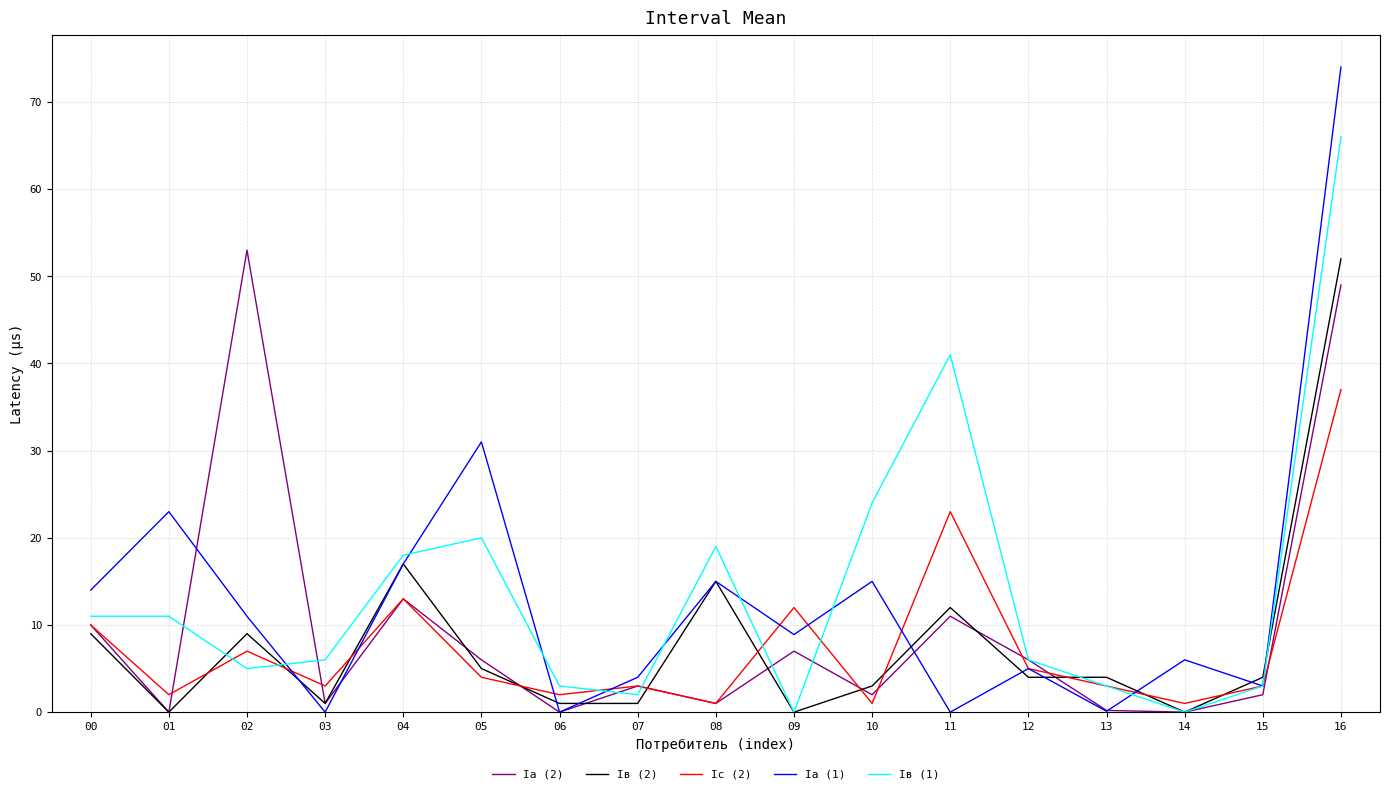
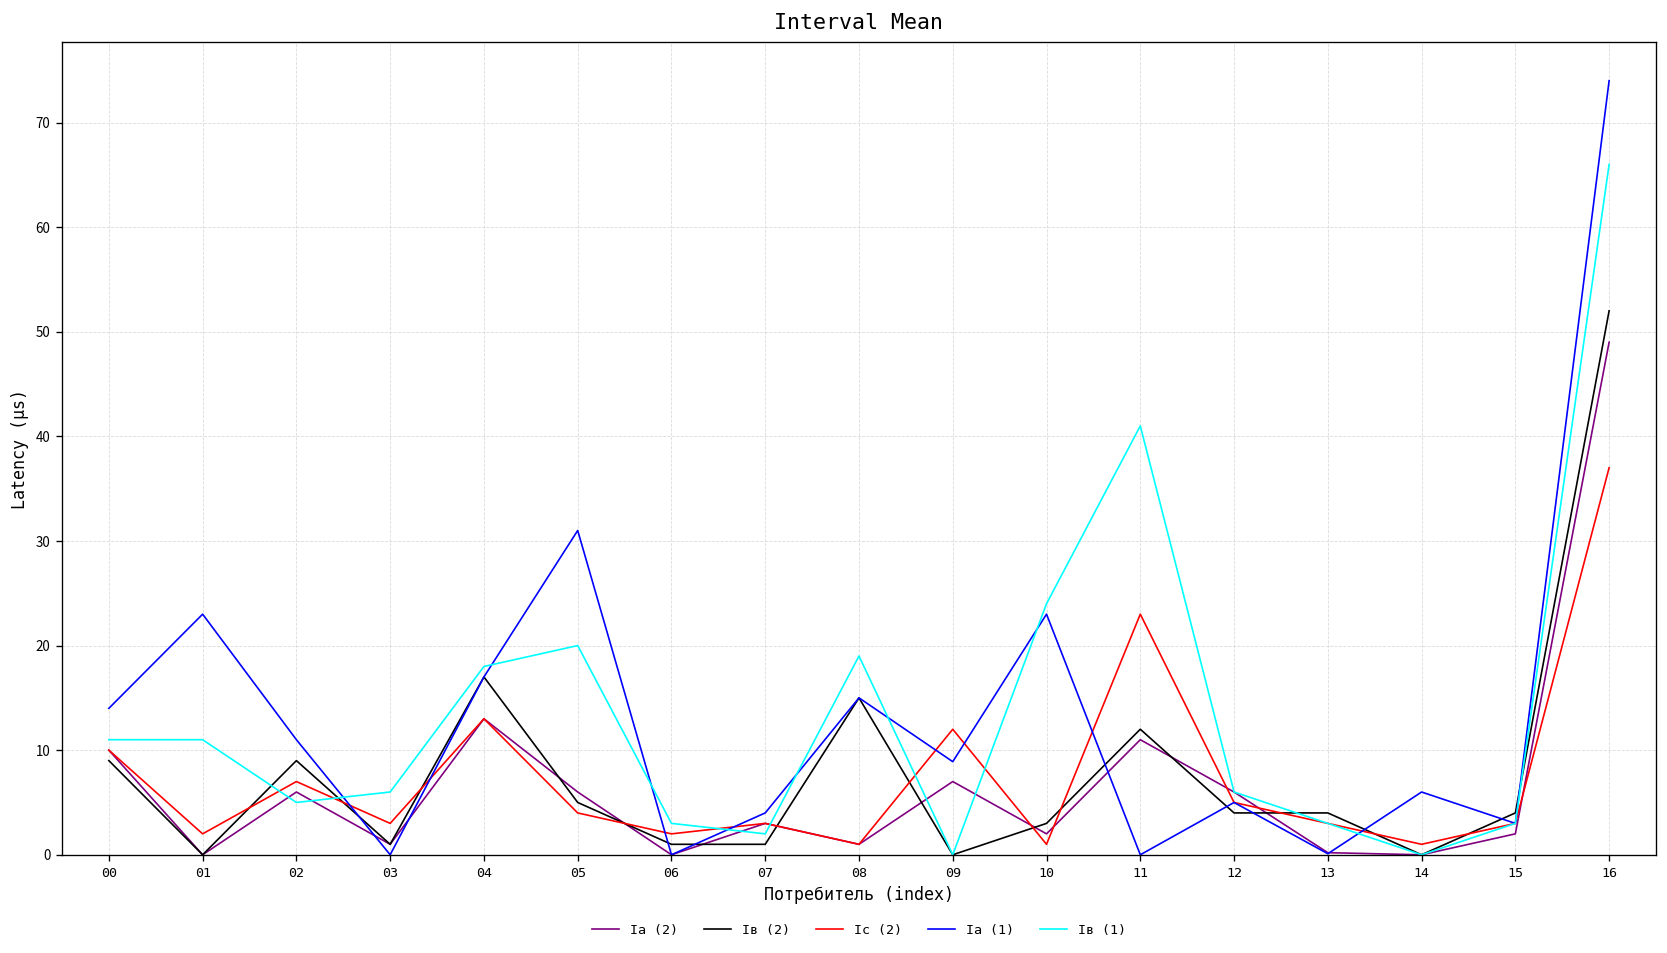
Ia (2), 02: 53 -> 6
Ia (1), 10: 15 -> 23
